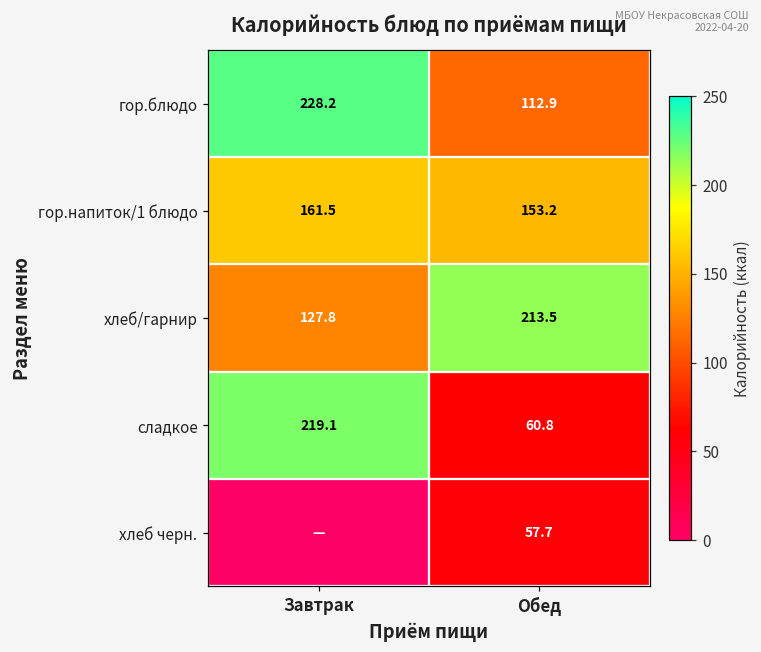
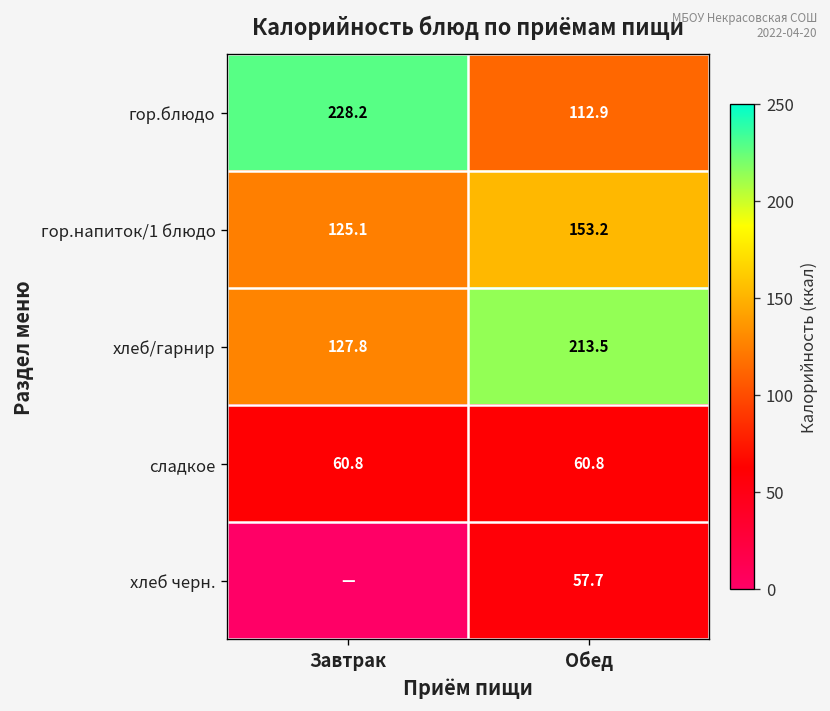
гор.напиток/1 блюдо, Завтрак: 161.5 -> 125.1
сладкое, Завтрак: 219.1 -> 60.8
